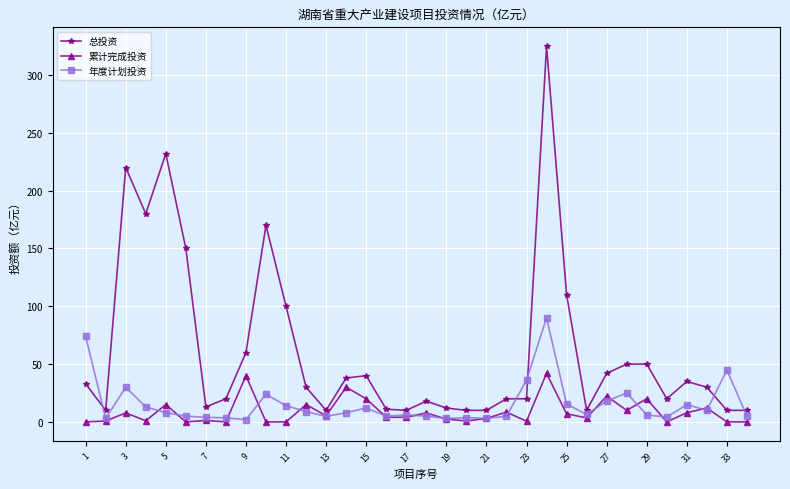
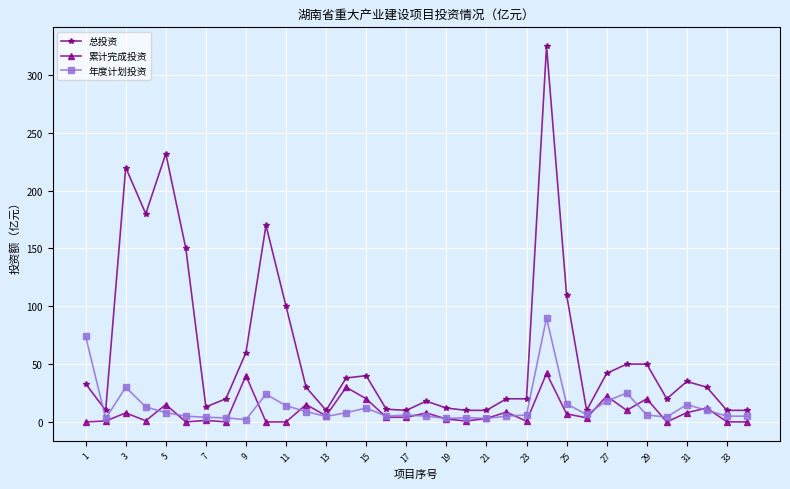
年度计划投资, 23: 36 -> 6
年度计划投资, 33: 45 -> 5
